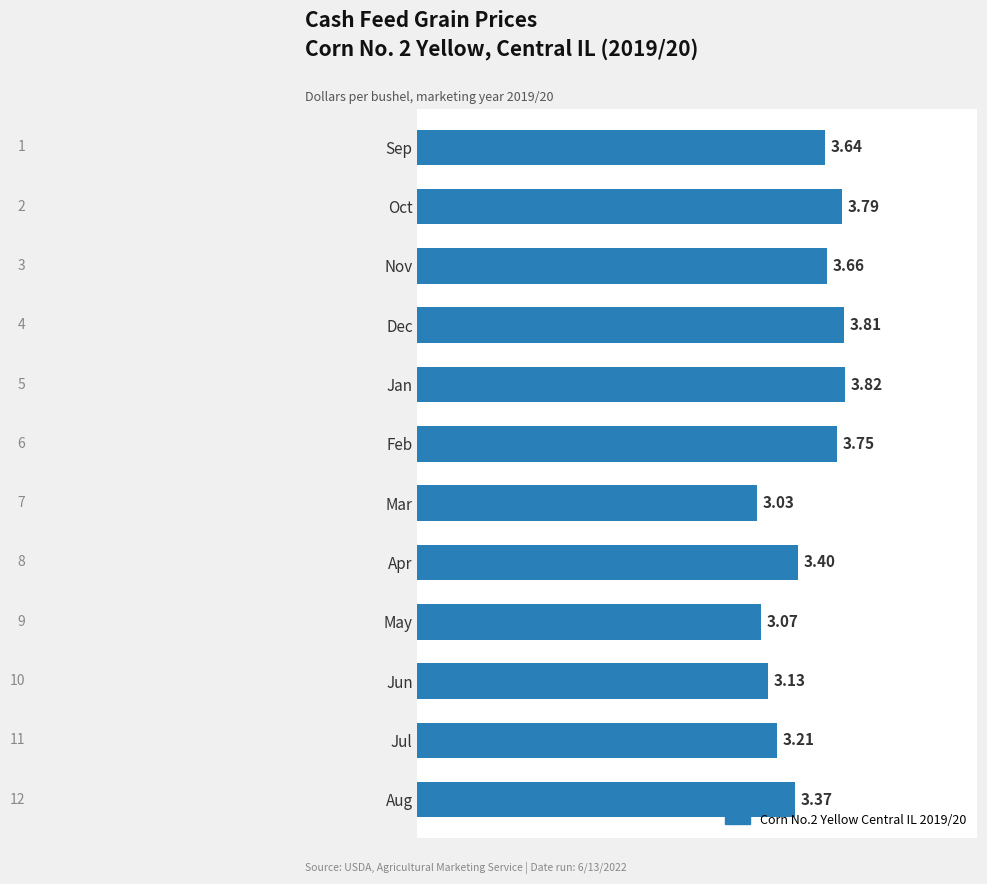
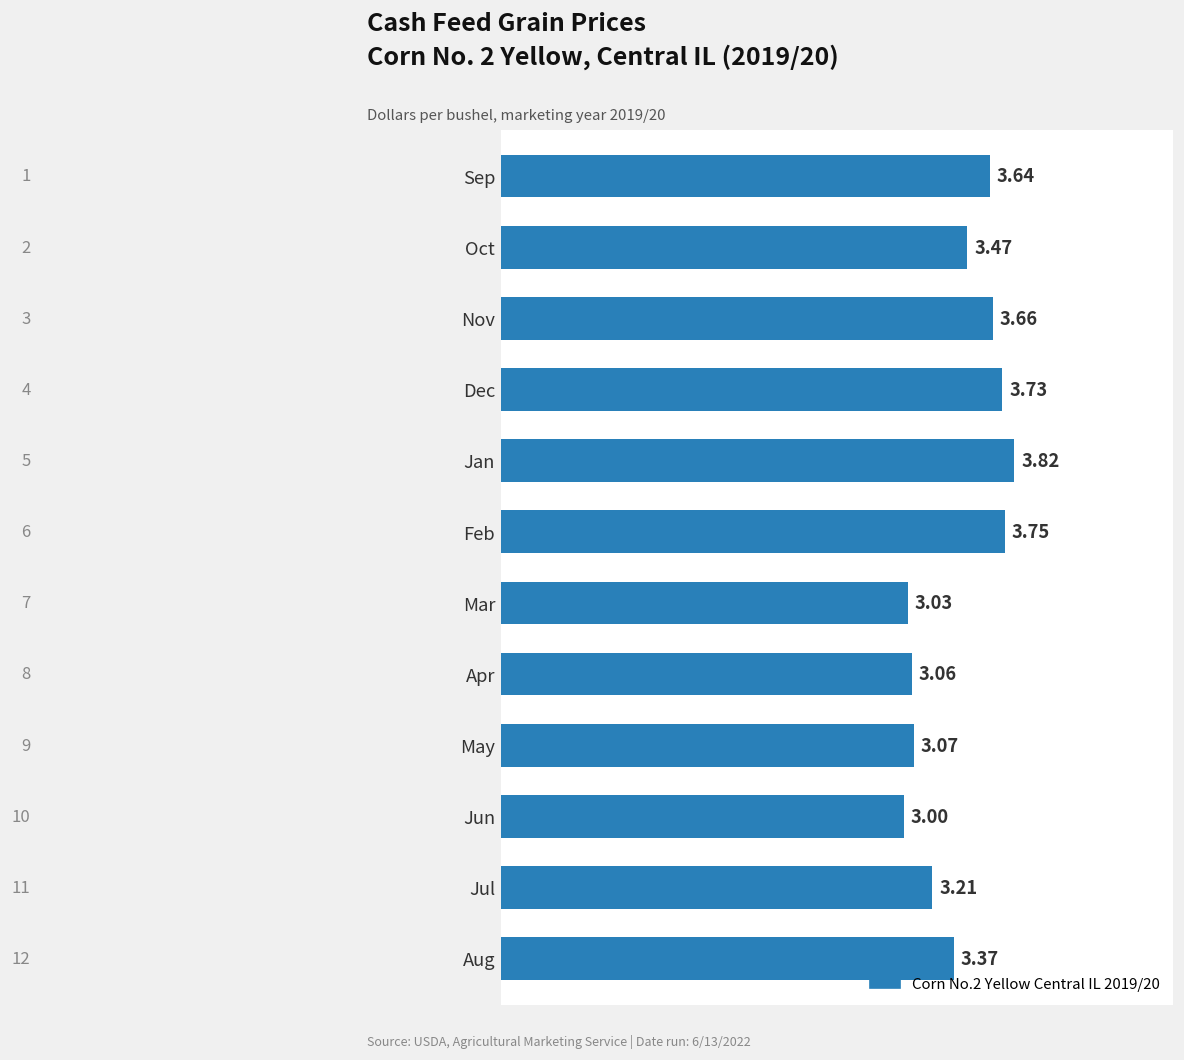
Oct: 3.79 -> 3.47
Dec: 3.81 -> 3.73
Apr: 3.40 -> 3.06
Jun: 3.13 -> 3.00
